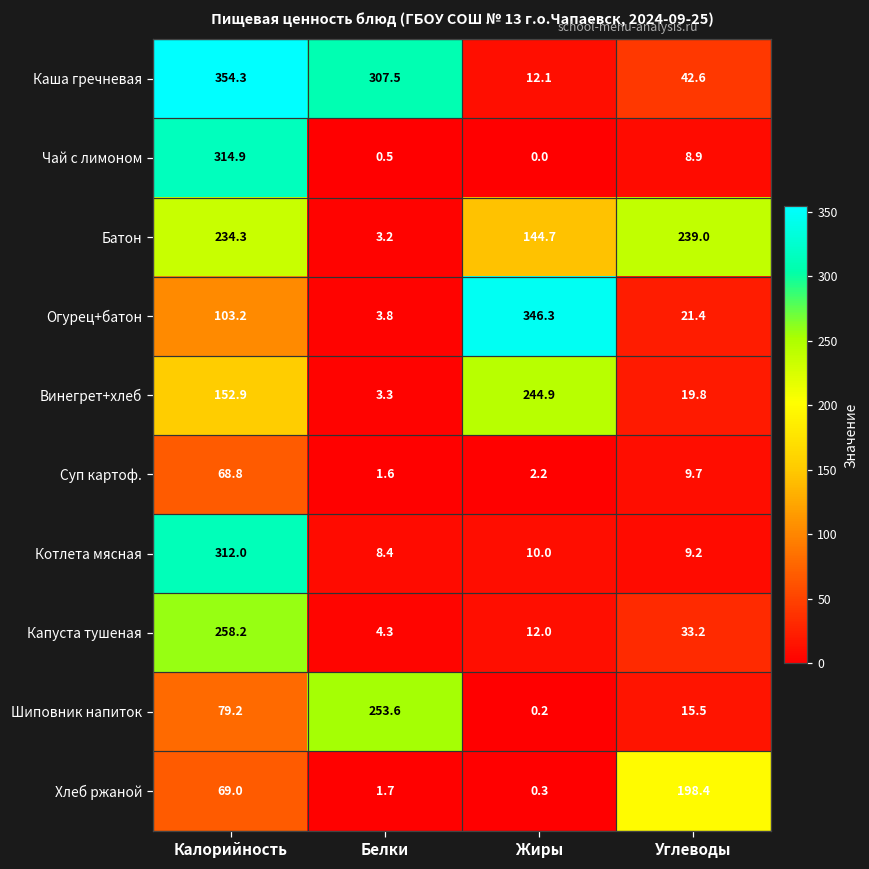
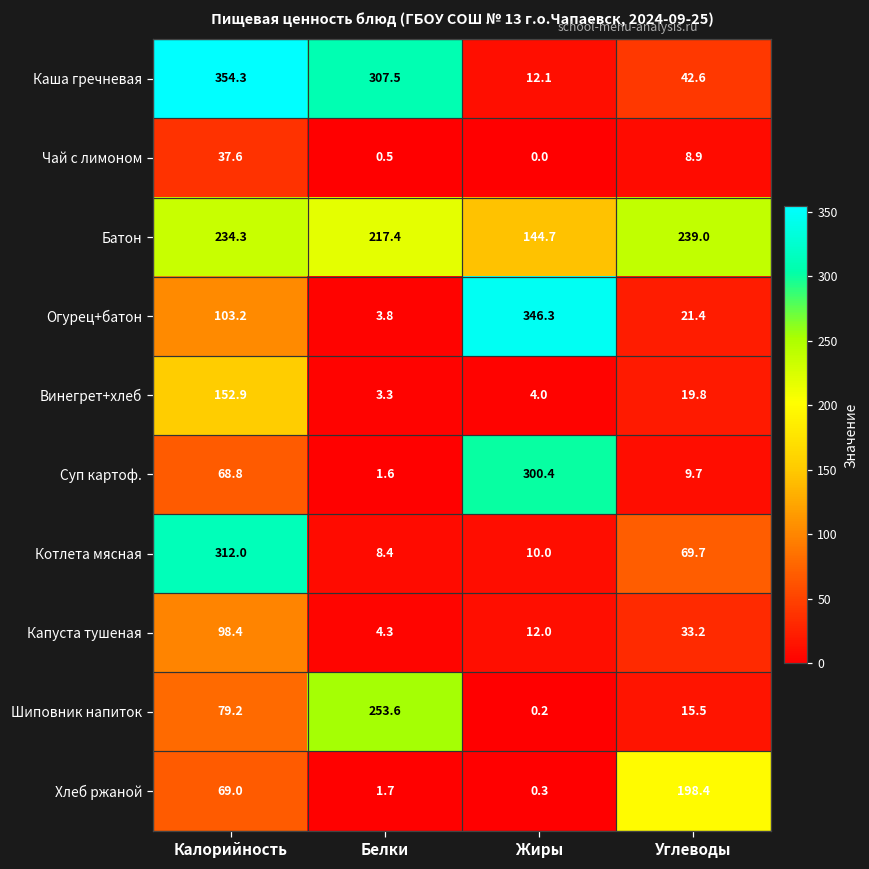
Чай с лимоном, Калорийность: 314.9 -> 37.6
Батон, Белки: 3.2 -> 217.4
Винегрет+хлеб, Жиры: 244.9 -> 4.0
Суп картоф., Жиры: 2.2 -> 300.4
Котлета мясная, Углеводы: 9.2 -> 69.7
Капуста тушеная, Калорийность: 258.2 -> 98.4
